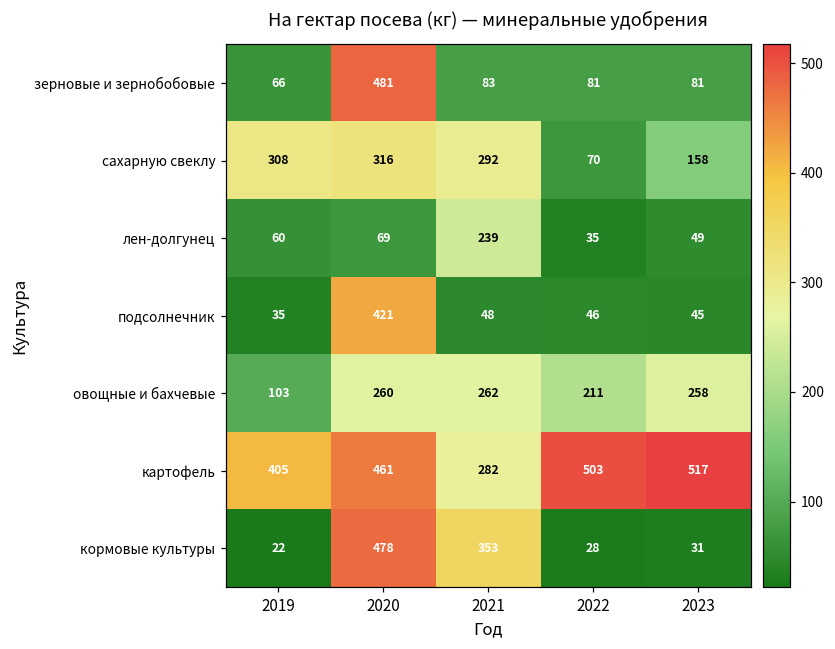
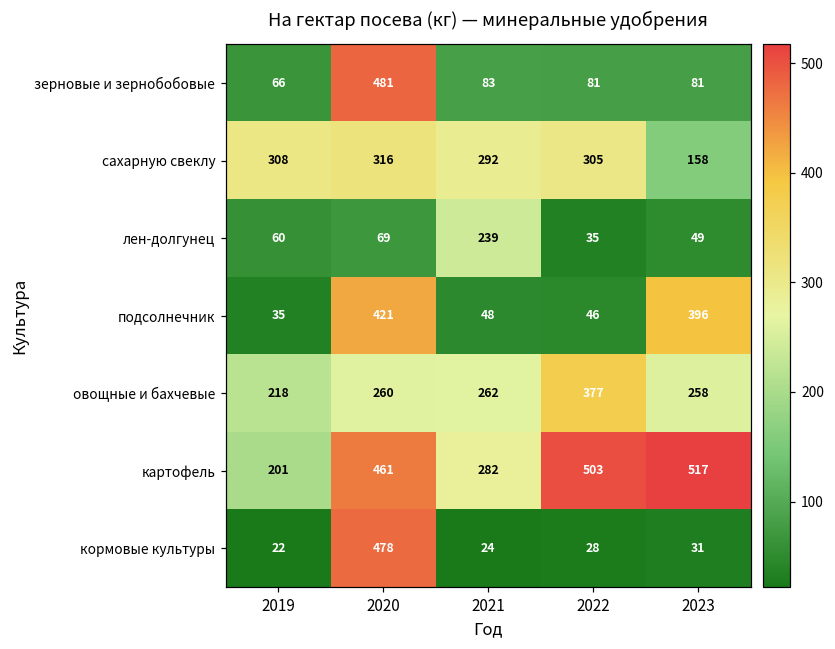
сахарную свеклу, 2022: 70 -> 305
подсолнечник, 2023: 45 -> 396
овощные и бахчевые, 2019: 103 -> 218
овощные и бахчевые, 2022: 211 -> 377
картофель, 2019: 405 -> 201
кормовые культуры, 2021: 353 -> 24
